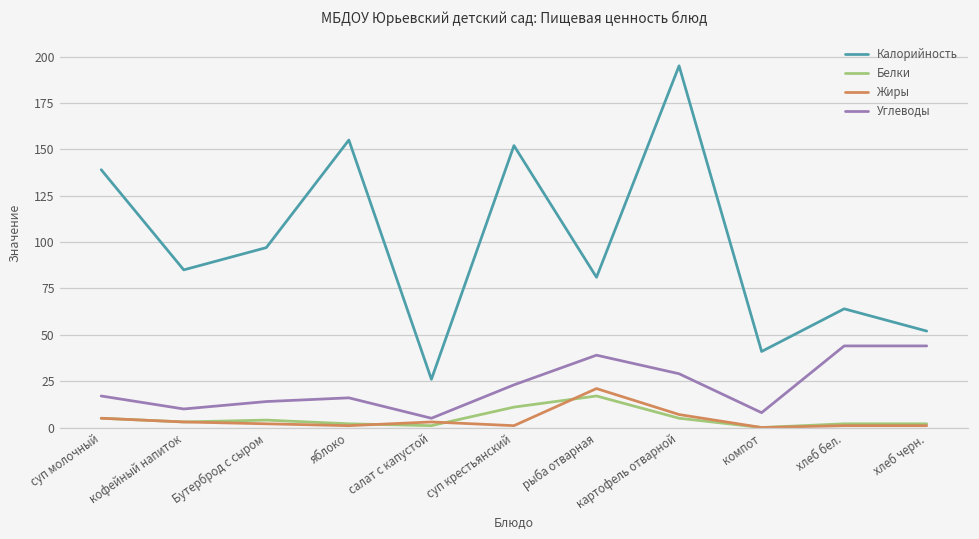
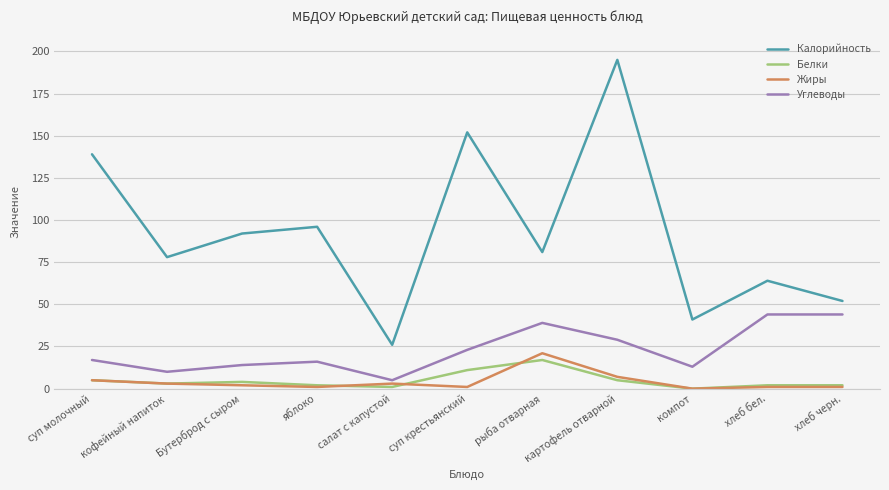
Калорийность, кофейный напиток: 85 -> 78
Калорийность, Бутерброд с сыром: 97 -> 92
Калорийность, яблоко: 155 -> 96
Углеводы, компот: 8 -> 13
